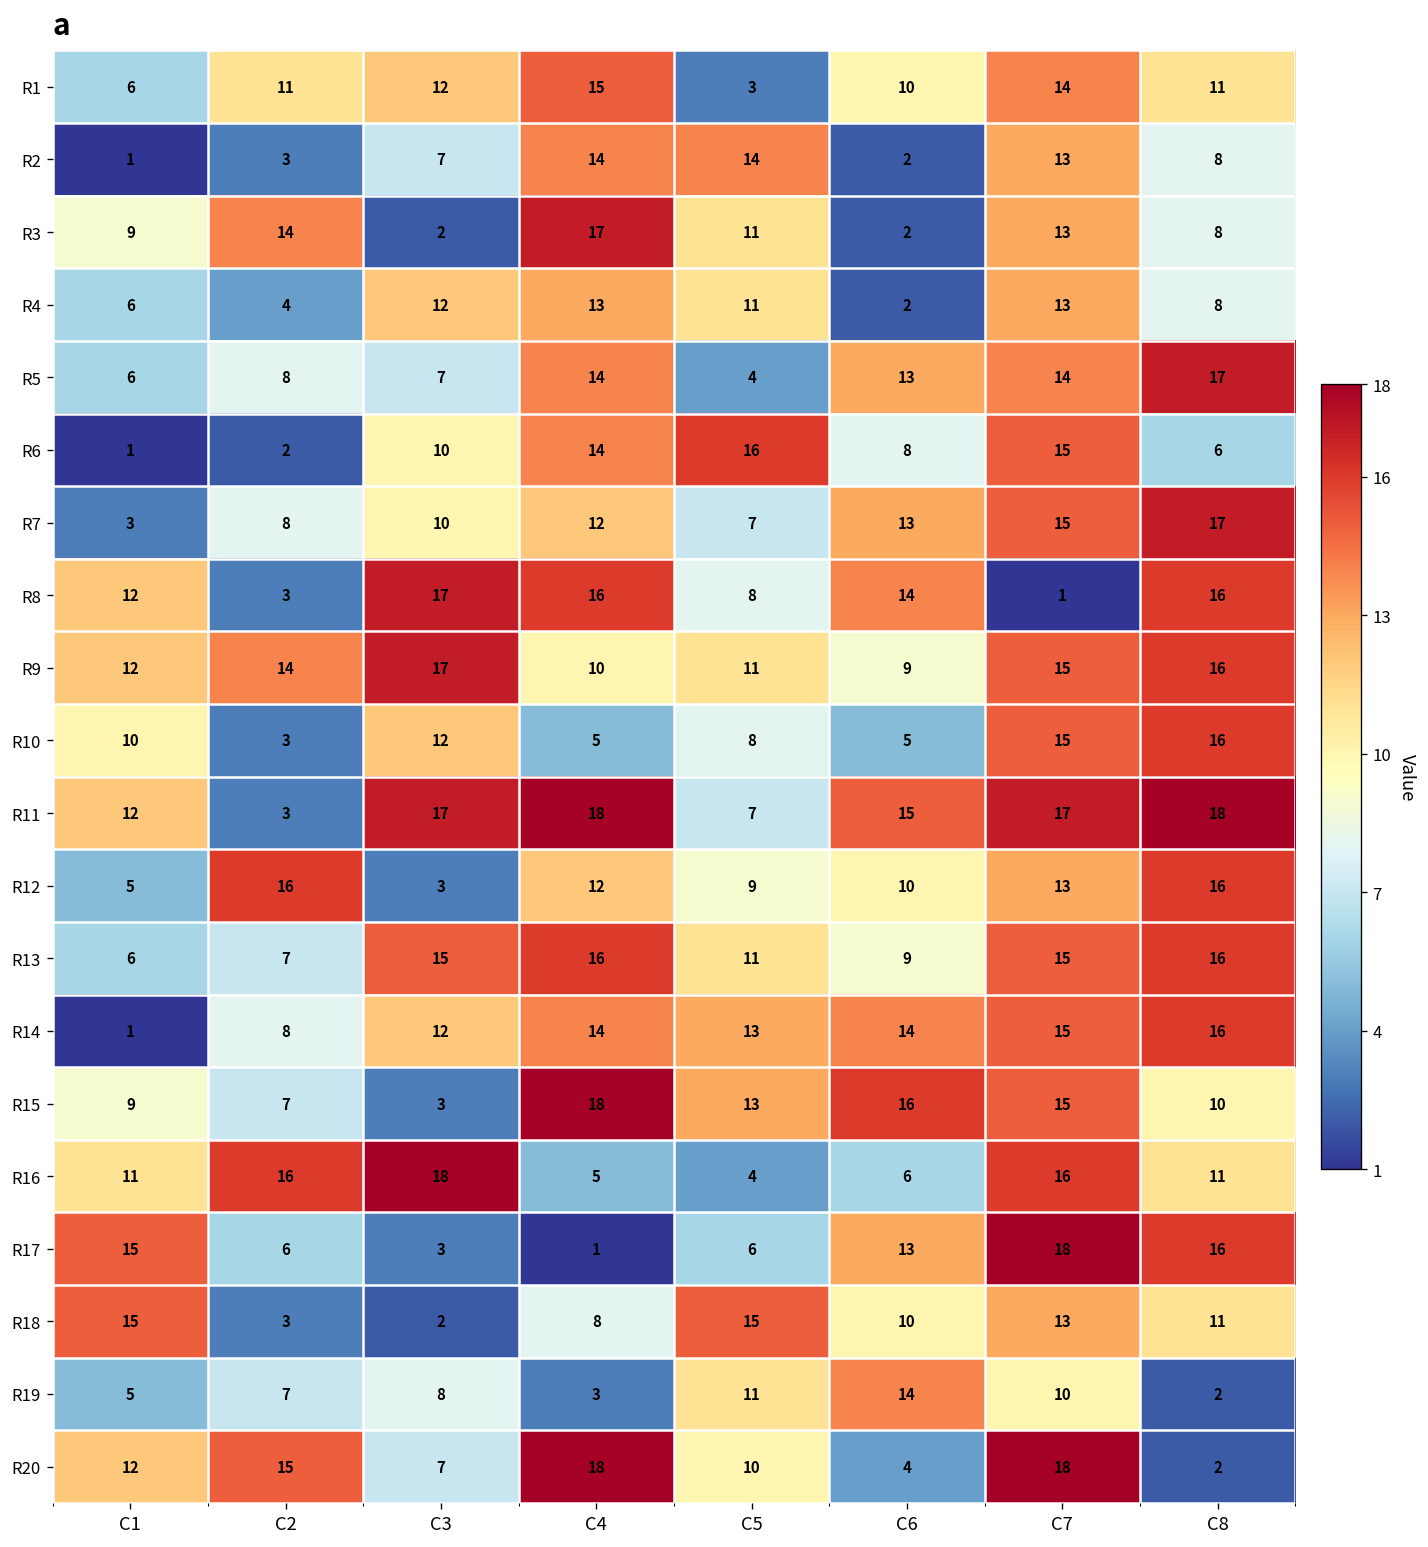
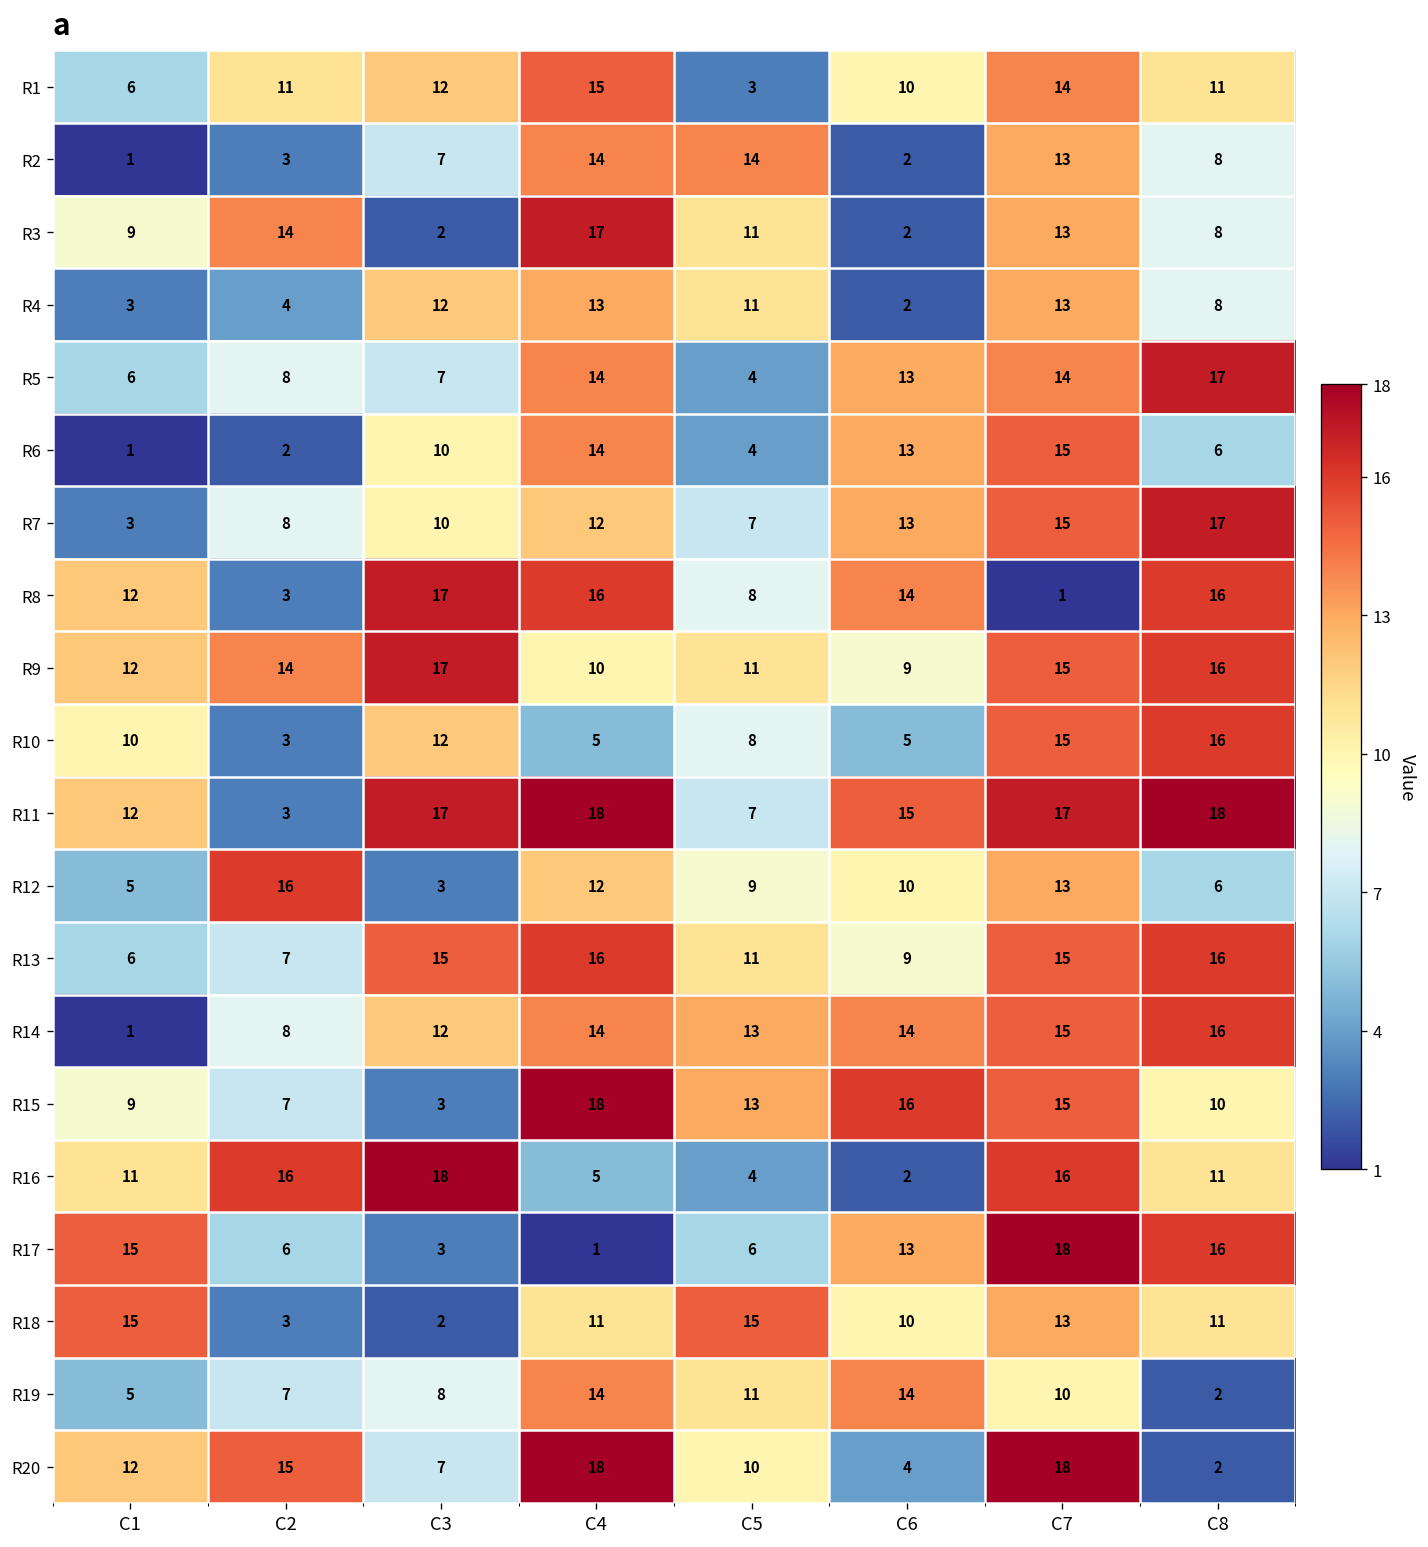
R4, C1: 6 -> 3
R6, C5: 16 -> 4
R6, C6: 8 -> 13
R12, C8: 16 -> 6
R16, C6: 6 -> 2
R18, C4: 8 -> 11
R19, C4: 3 -> 14
